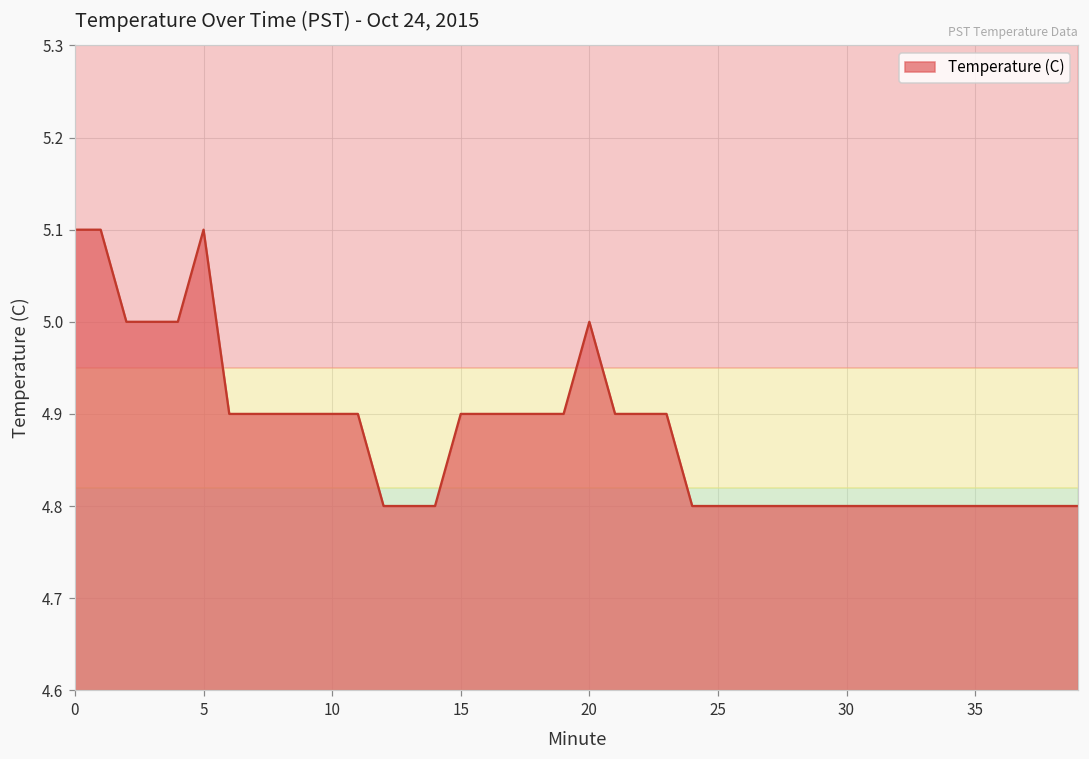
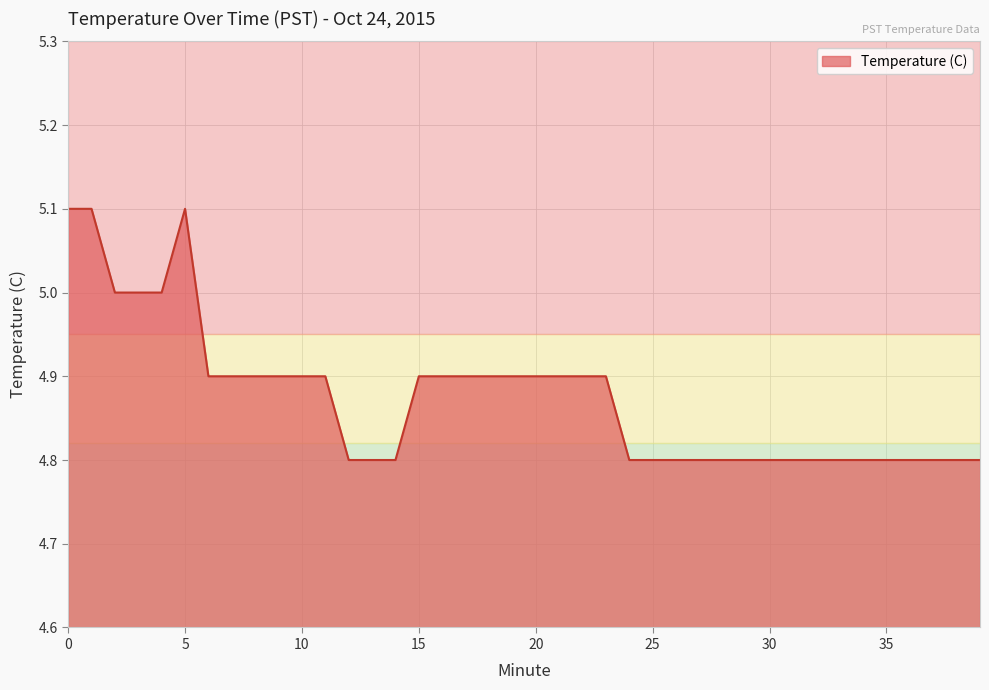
20: 5.0 -> 4.9
